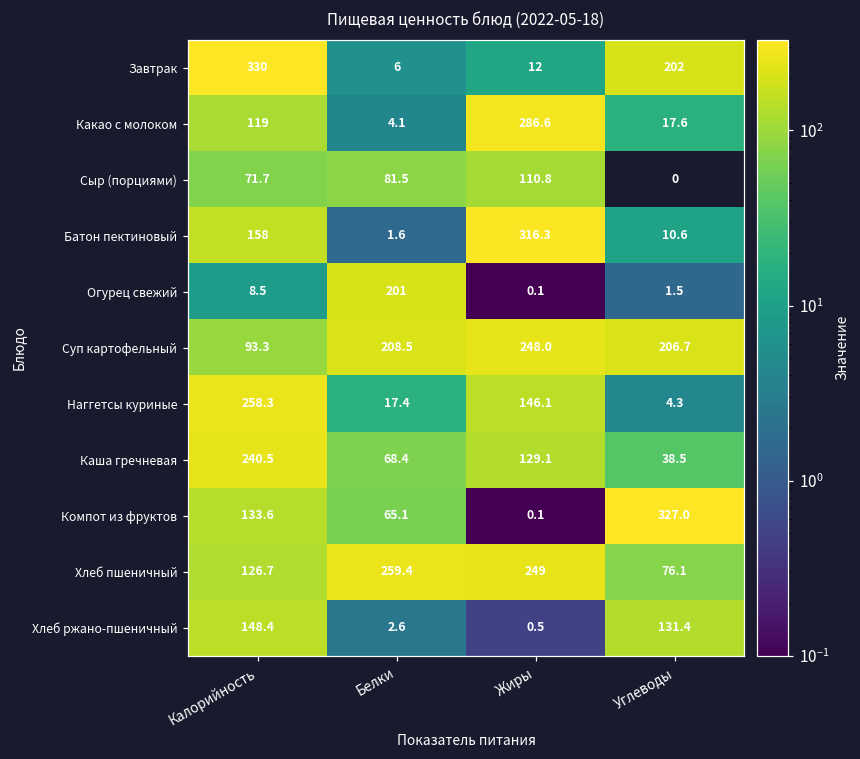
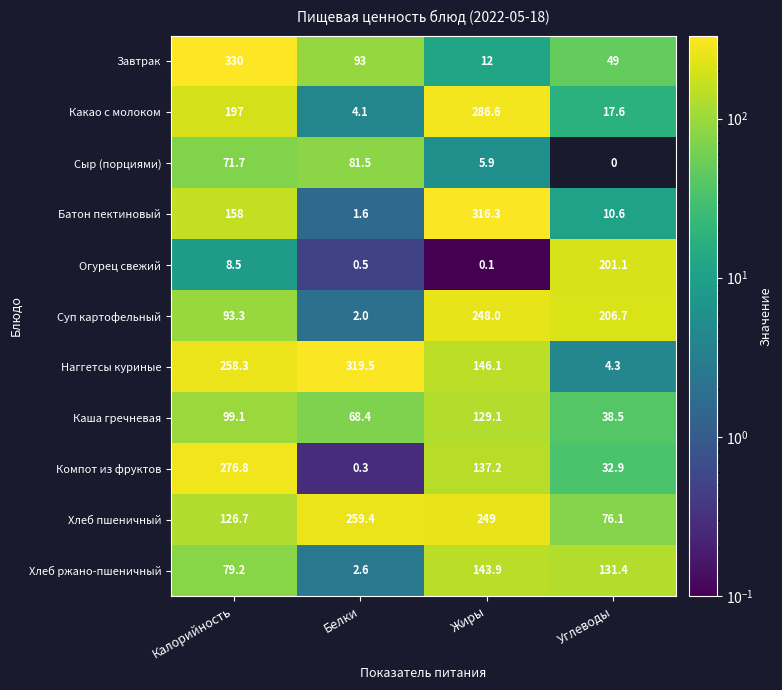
Завтрак, Белки: 6 -> 93
Завтрак, Углеводы: 202 -> 49
Какао с молоком, Калорийность: 119 -> 197
Сыр (порциями), Жиры: 110.8 -> 5.9
Огурец свежий, Белки: 201 -> 0.5
Огурец свежий, Углеводы: 1.5 -> 201.1
Суп картофельный, Белки: 208.5 -> 2.0
Наггетсы куриные, Белки: 17.4 -> 319.5
Каша гречневая, Калорийность: 240.5 -> 99.1
Компот из фруктов, Калорийность: 133.6 -> 276.8
Компот из фруктов, Белки: 65.1 -> 0.3
Компот из фруктов, Жиры: 0.1 -> 137.2
Компот из фруктов, Углеводы: 327.0 -> 32.9
Хлеб ржано-пшеничный, Калорийность: 148.4 -> 79.2
Хлеб ржано-пшеничный, Жиры: 0.5 -> 143.9
